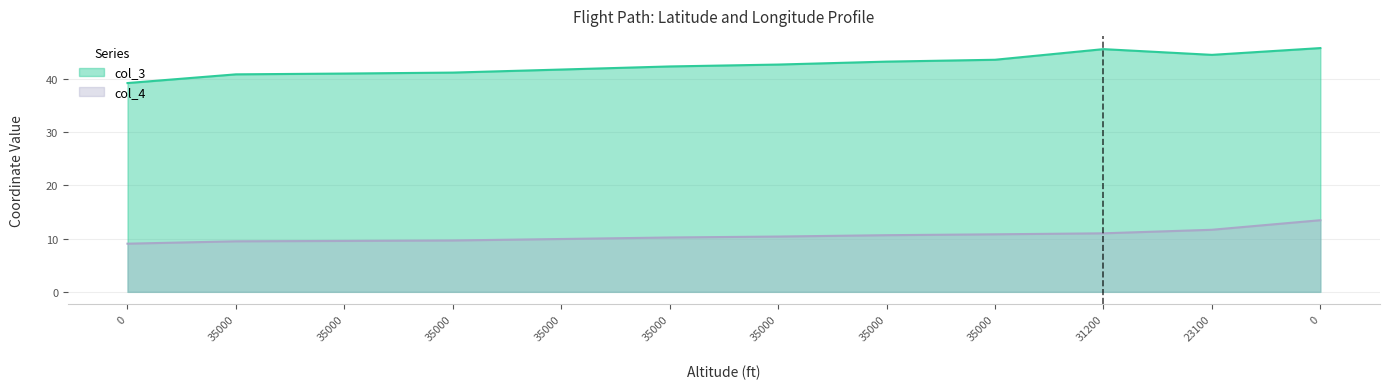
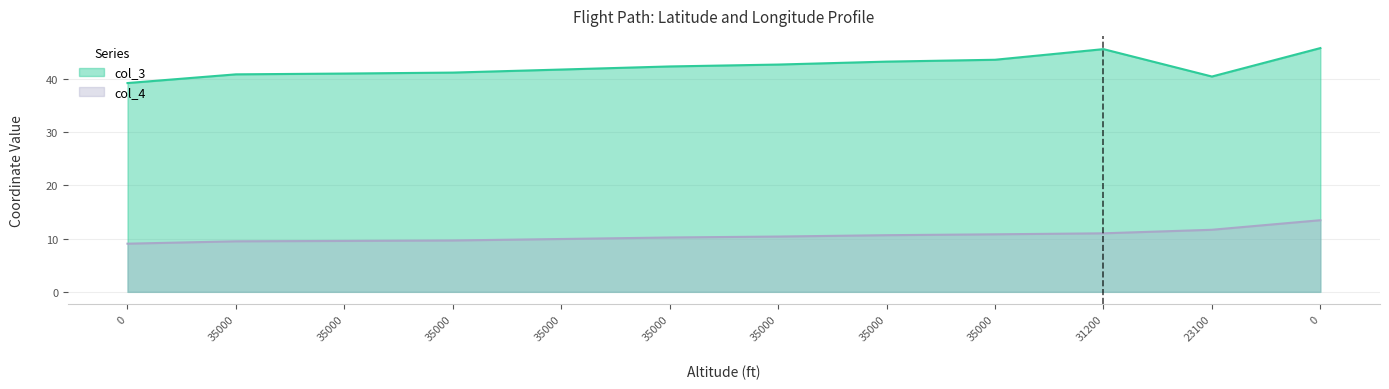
col_3, 23100: 45 -> 40
